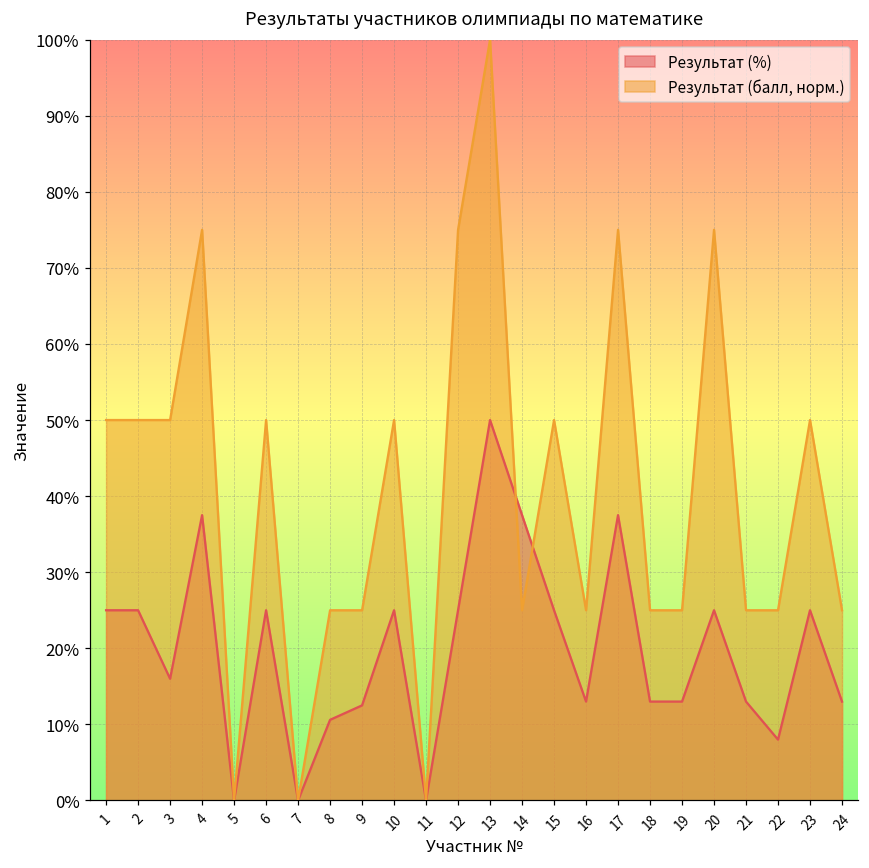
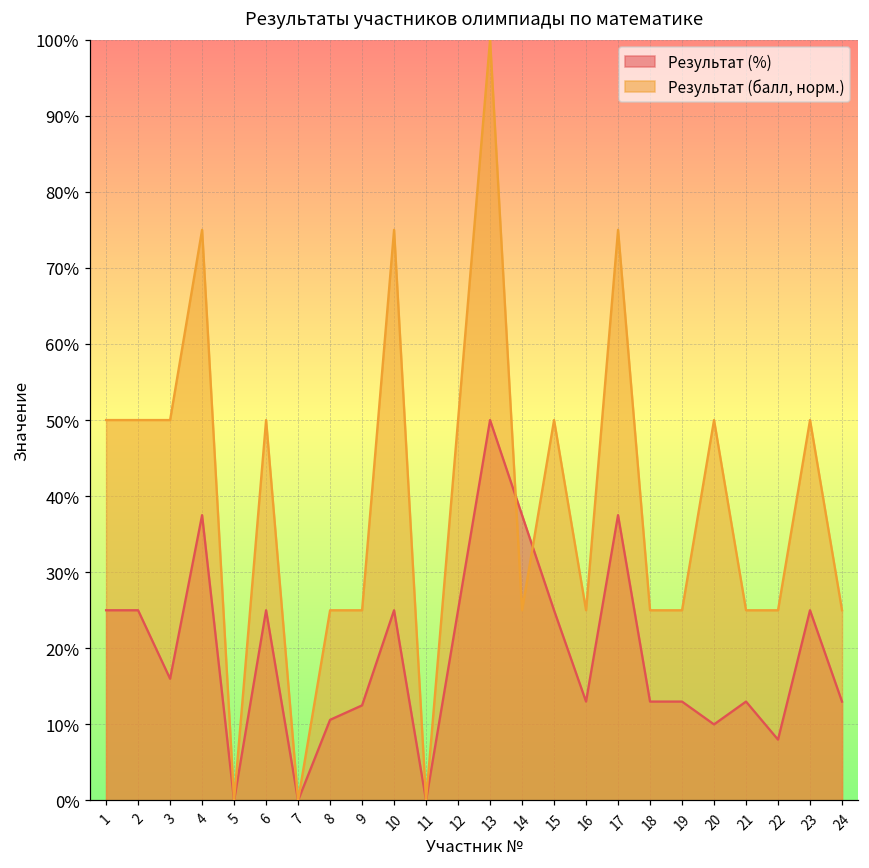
Результат (балл, норм.), 10: 50% -> 75%
Результат (балл, норм.), 12: 75% -> 50%
Результат (%), 20: 25% -> 10%
Результат (балл, норм.), 20: 75% -> 50%
